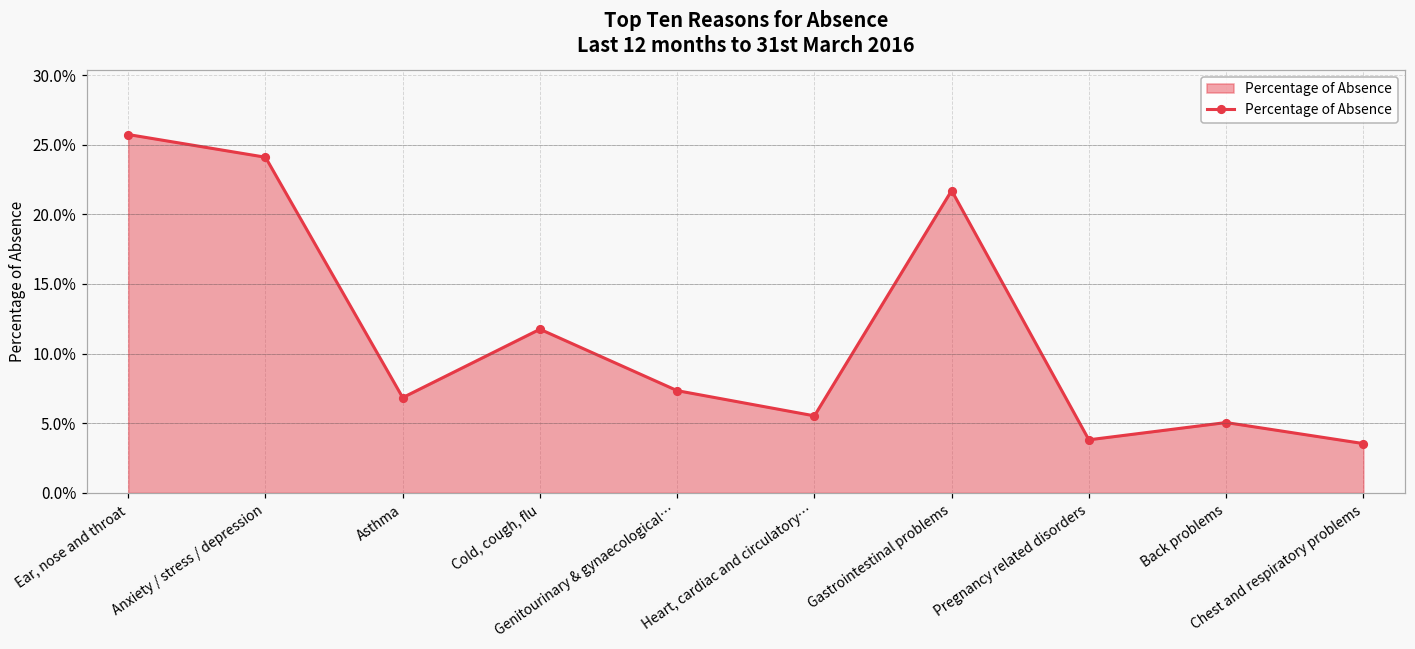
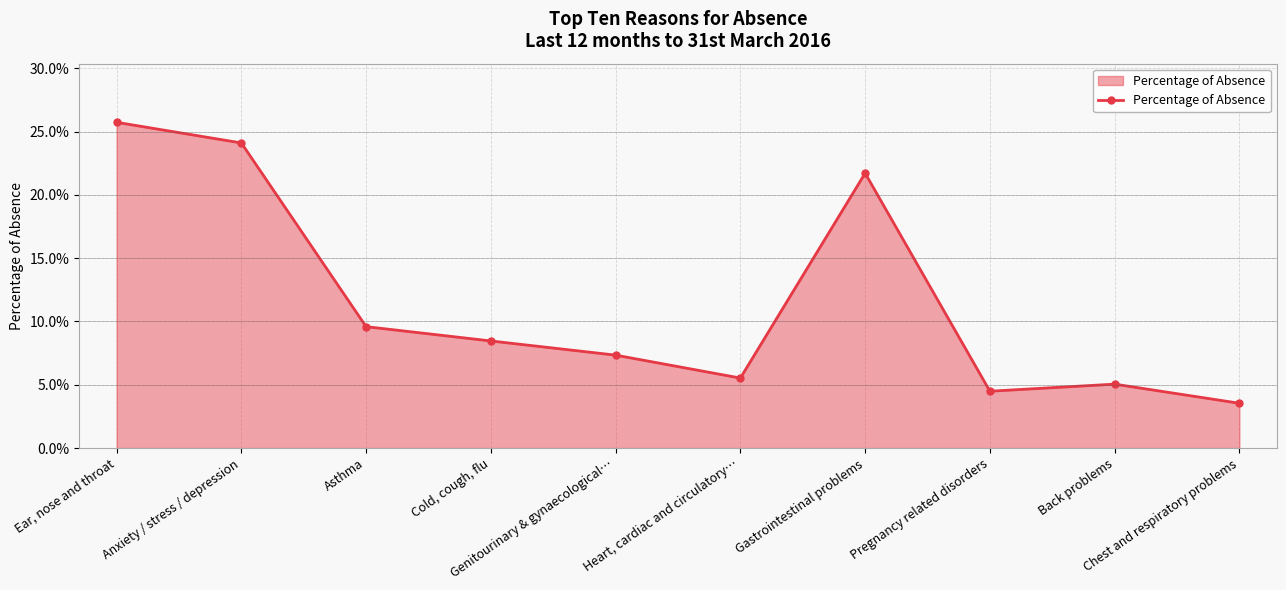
Asthma: 6.8% -> 9.6%
Cold, cough, flu: 11.8% -> 8.5%
Pregnancy related disorders: 3.8% -> 4.5%
